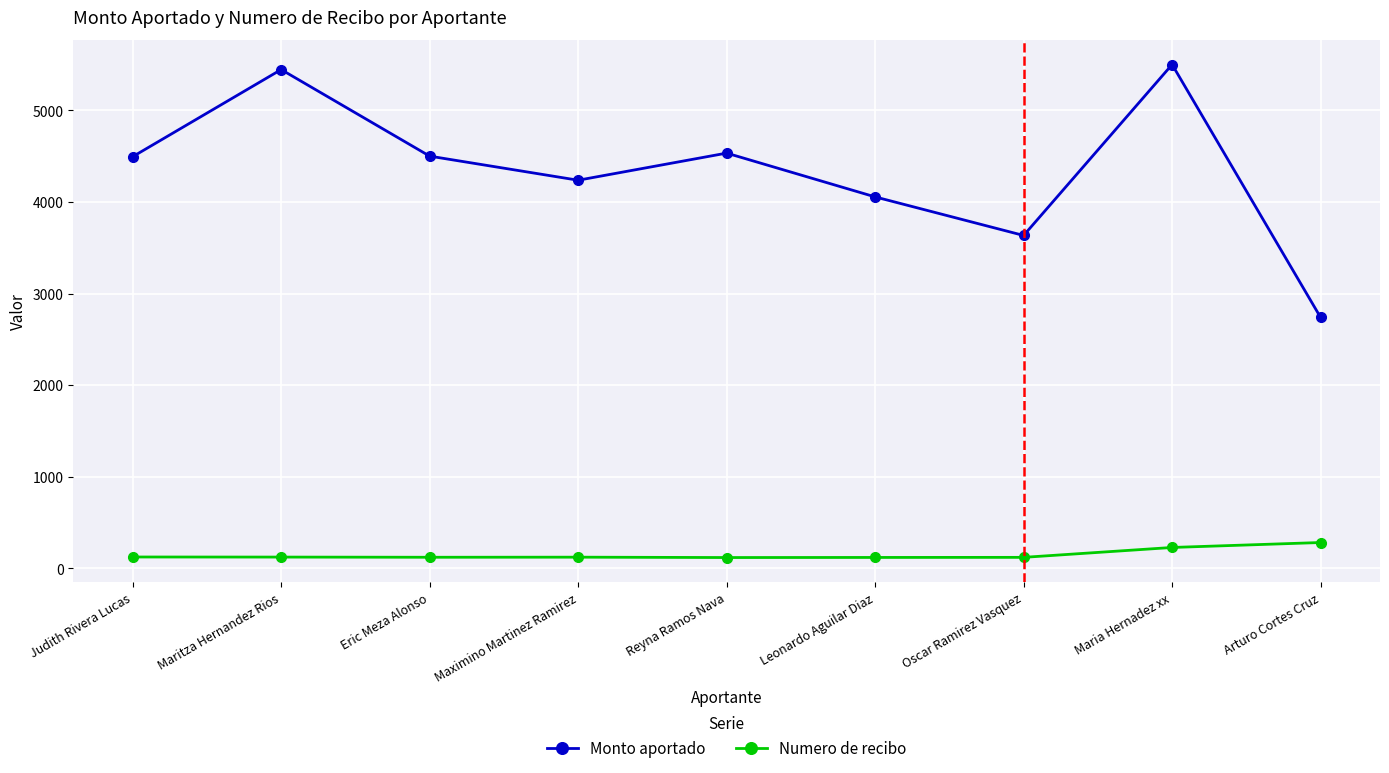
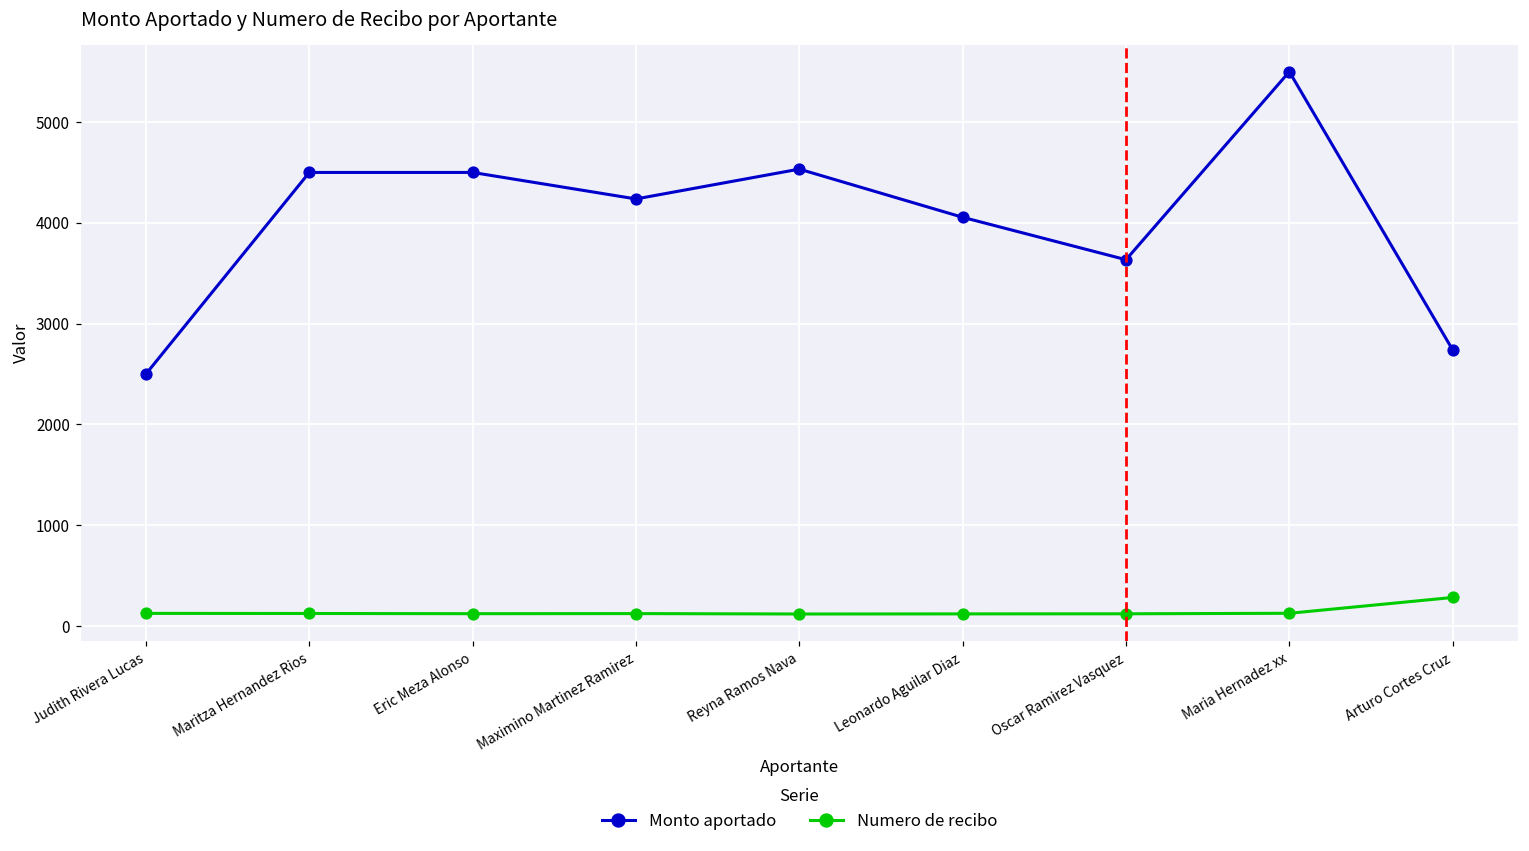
Monto aportado, Judith Rivera Lucas: 4500 -> 2500
Monto aportado, Maritza Hernandez Rios: 5400 -> 4500
Numero de recibo, Maria Hernadez xx: 200 -> 100
